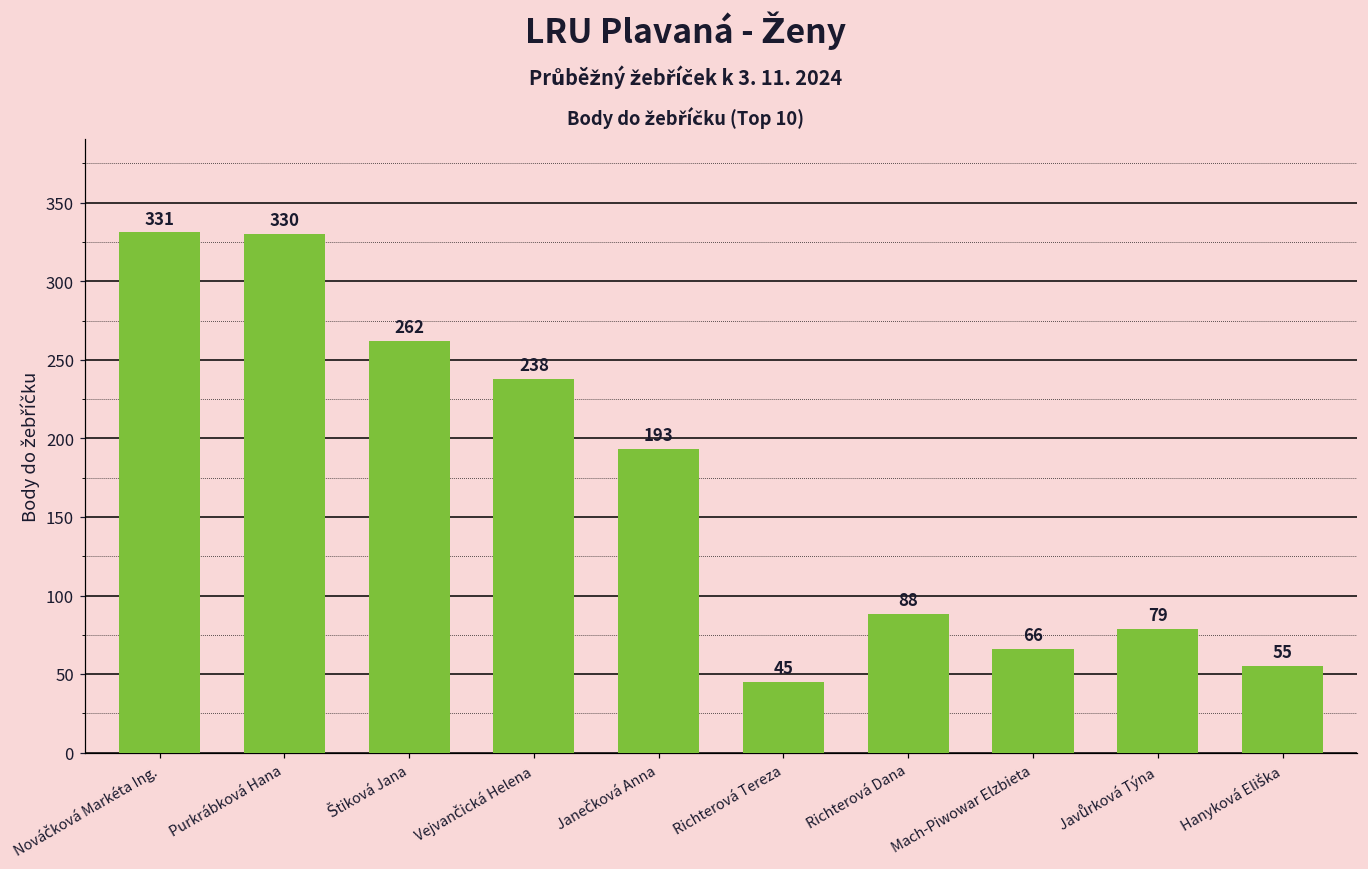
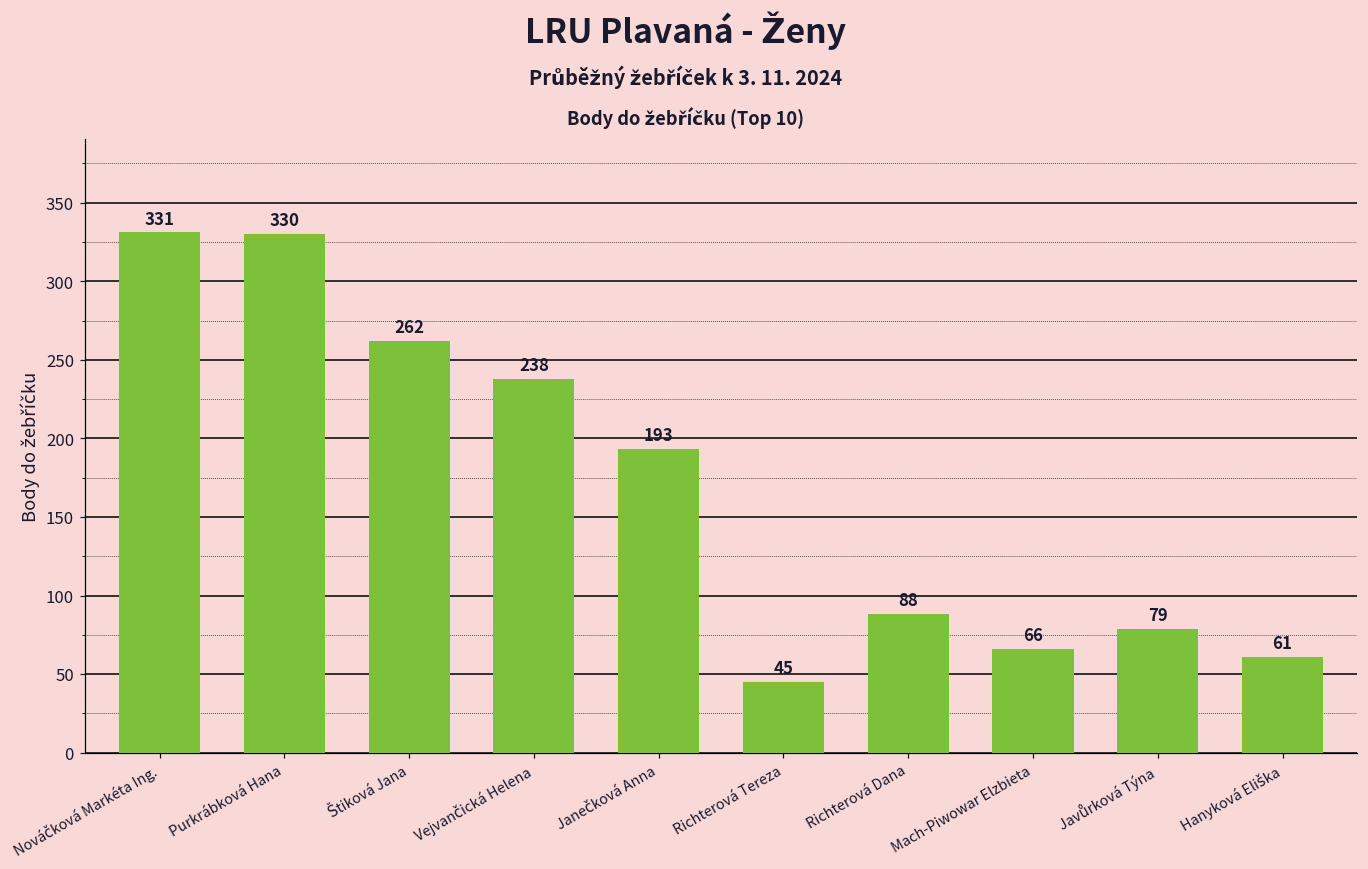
Hanyková Eliška: 55 -> 61
